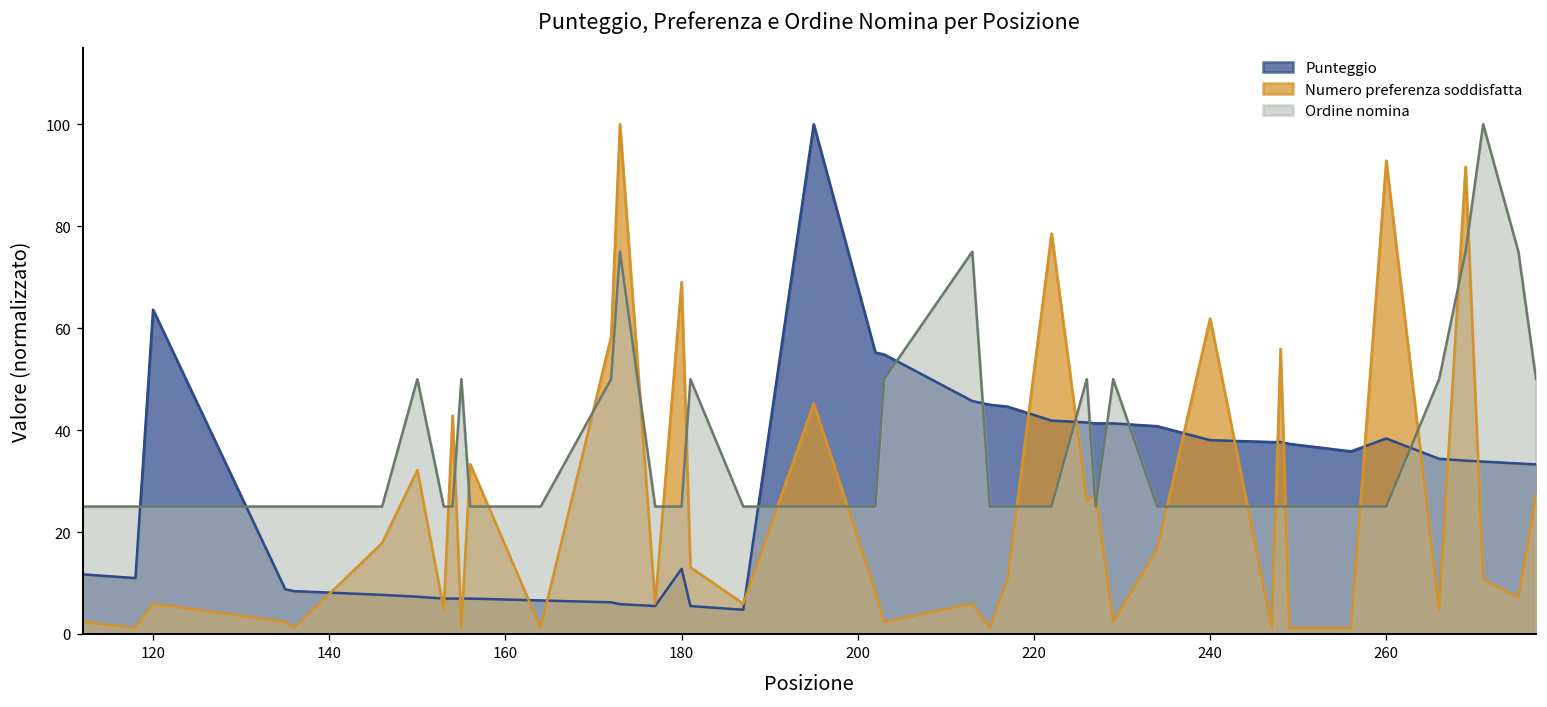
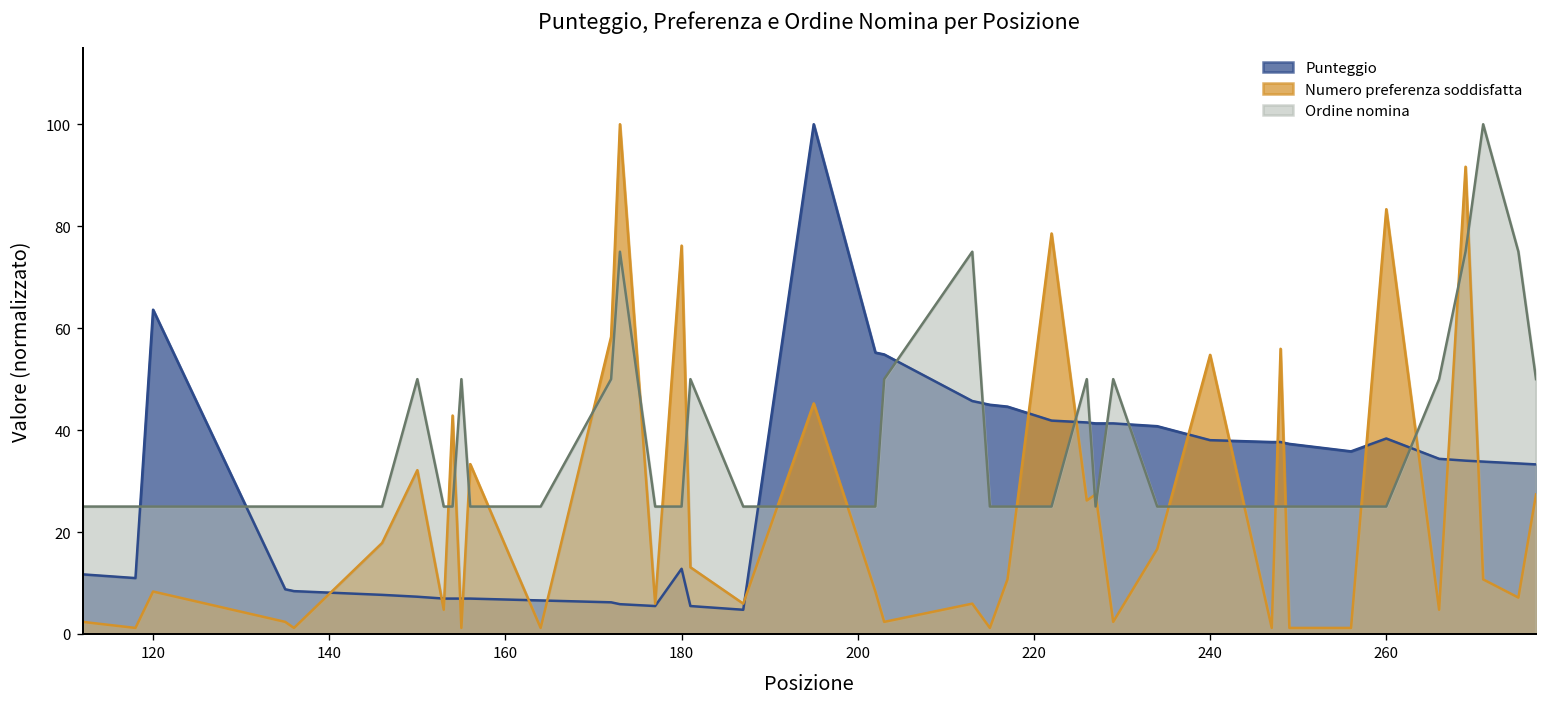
Numero preferenza soddisfatta, 120: 6 -> 8
Numero preferenza soddisfatta, 180: 69 -> 76
Numero preferenza soddisfatta, 240: 62 -> 55
Numero preferenza soddisfatta, 260: 93 -> 83
